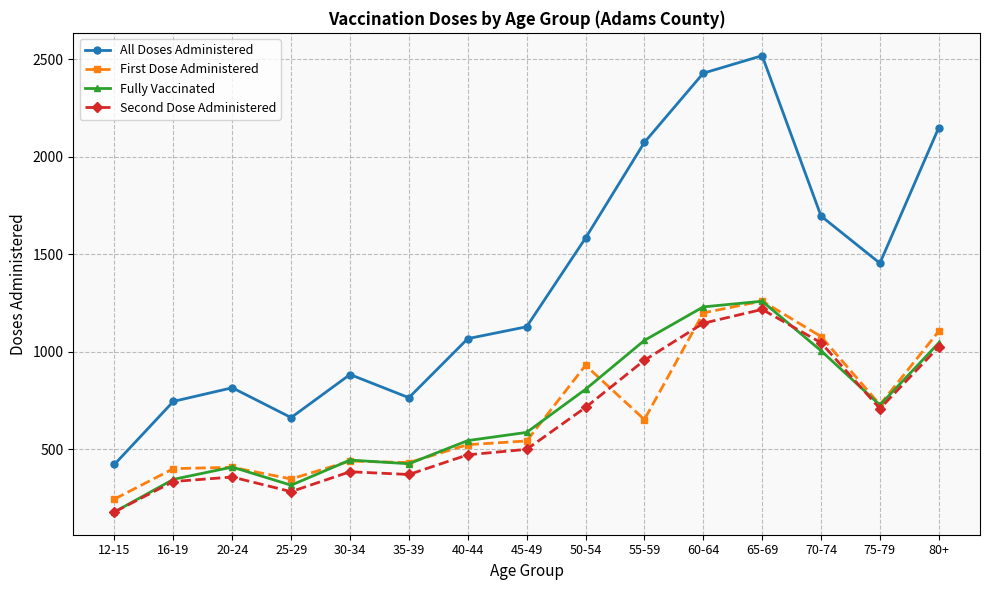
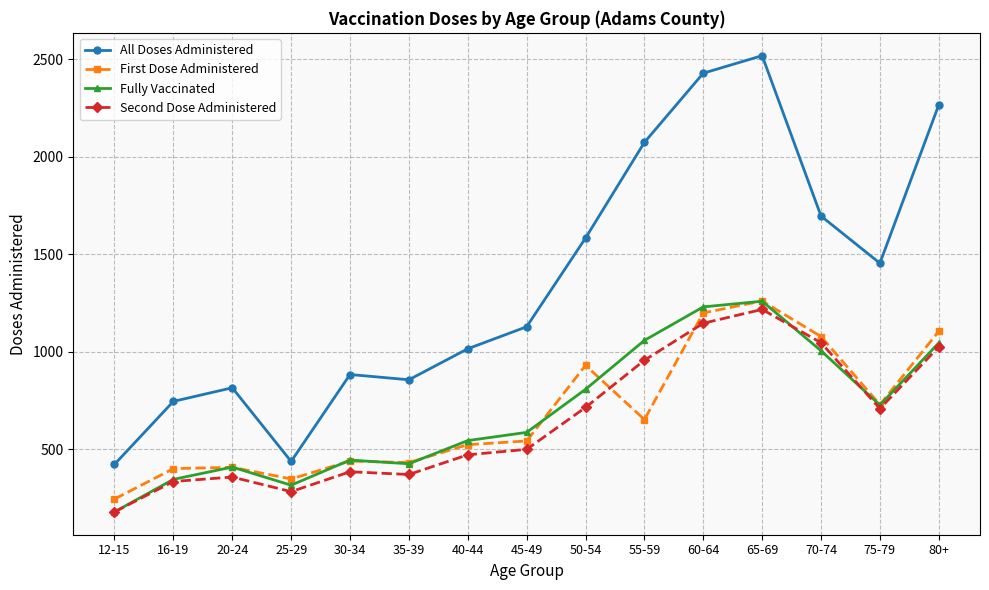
All Doses Administered, 25-29: 660 -> 440
All Doses Administered, 35-39: 760 -> 860
All Doses Administered, 40-44: 1070 -> 1020
All Doses Administered, 80+: 2150 -> 2270
